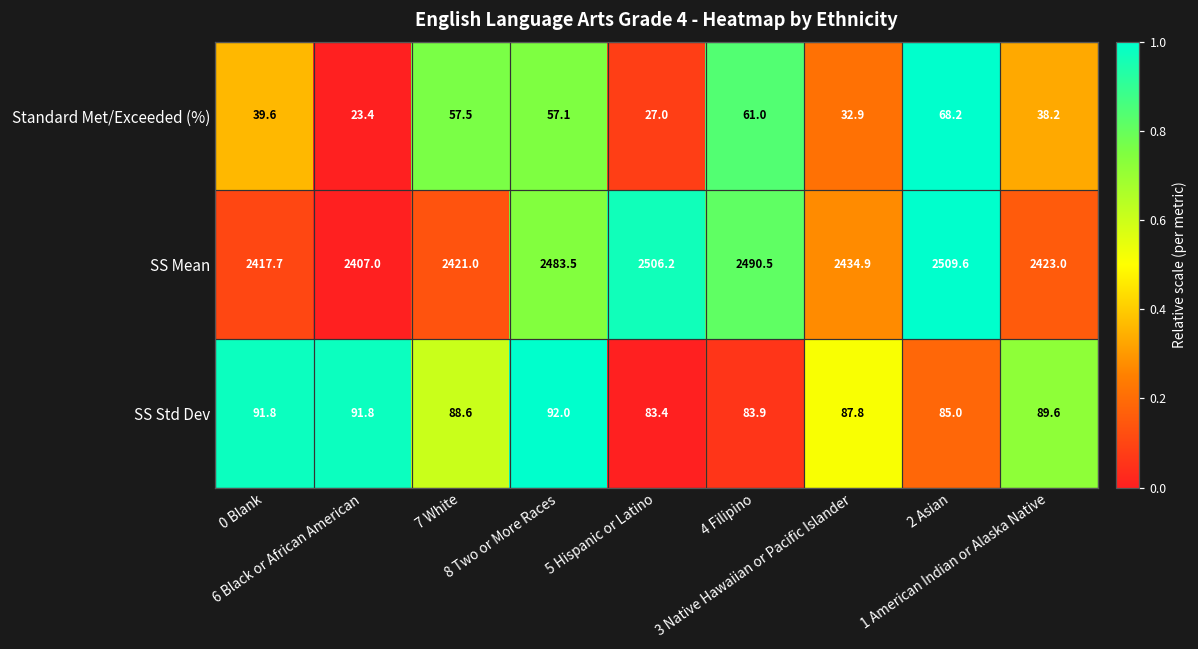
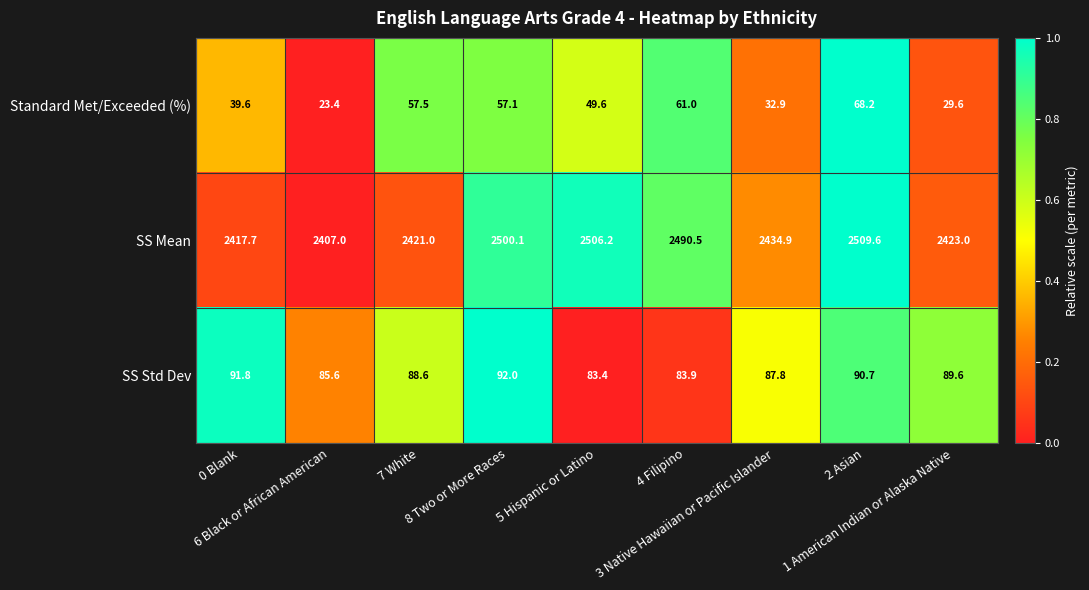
Standard Met/Exceeded (%), 5 Hispanic or Latino: 27.0 -> 49.6
Standard Met/Exceeded (%), 1 American Indian or Alaska Native: 38.2 -> 29.6
SS Mean, 8 Two or More Races: 2483.5 -> 2500.1
SS Std Dev, 6 Black or African American: 91.8 -> 85.6
SS Std Dev, 2 Asian: 85.0 -> 90.7
